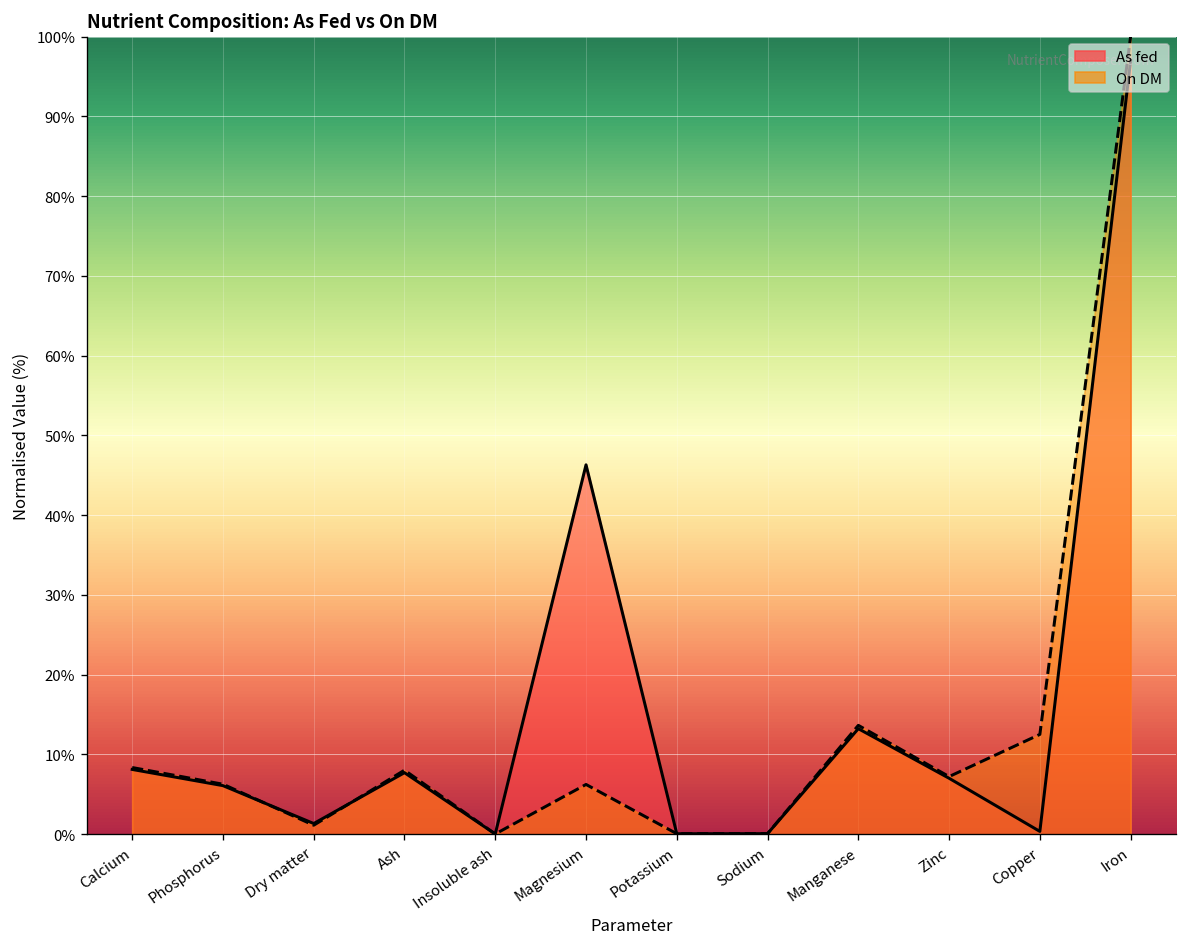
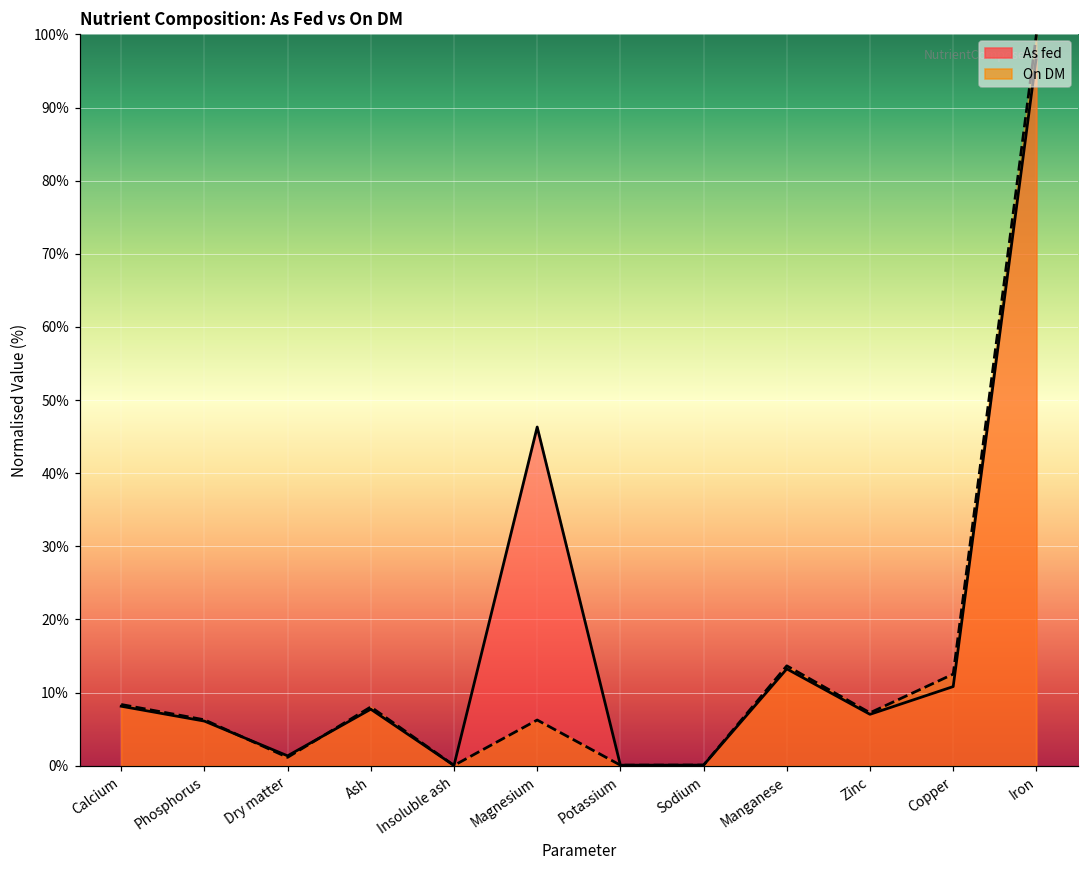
As fed, Copper: 0% -> 11%
